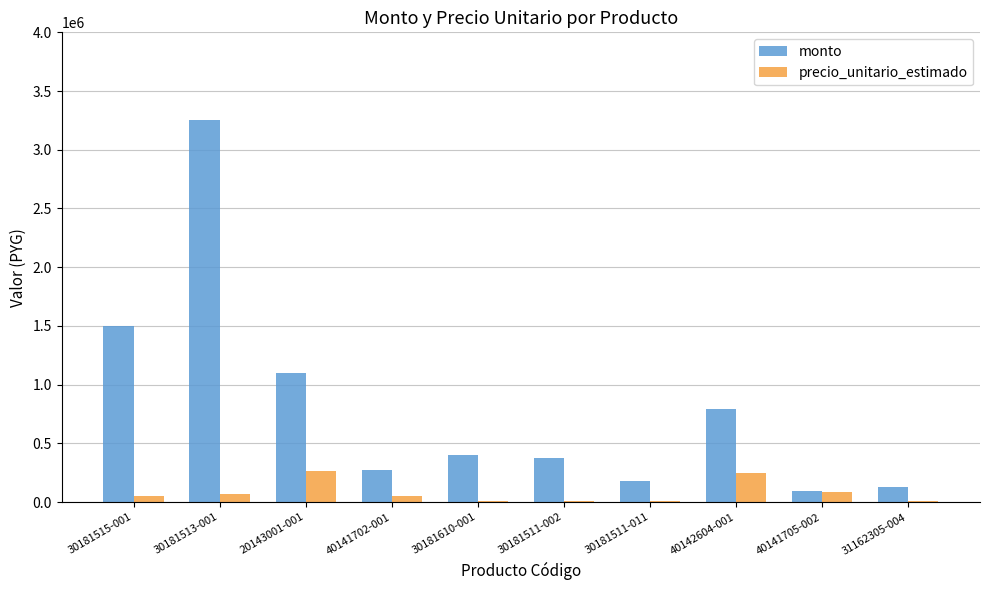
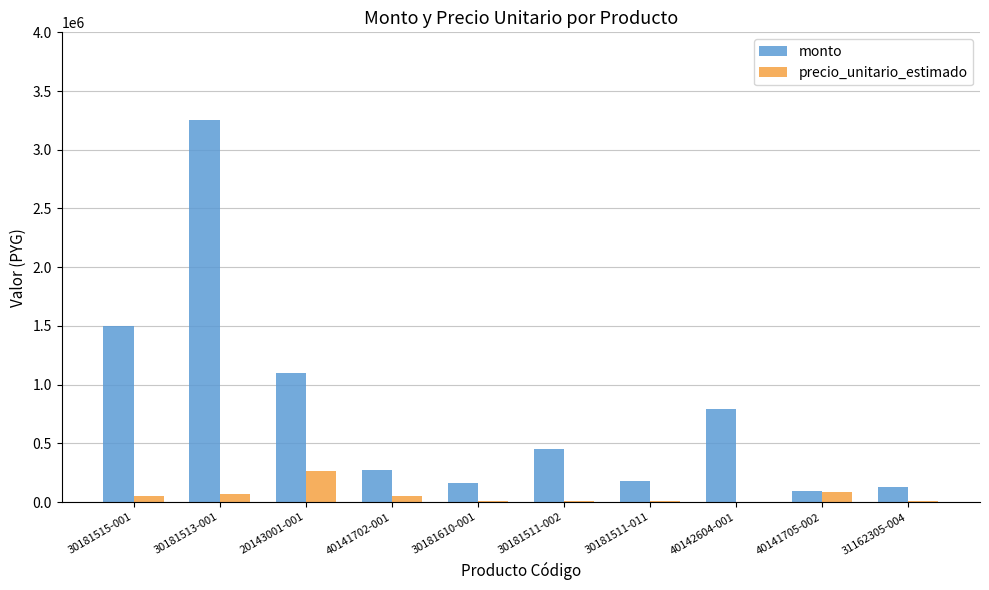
monto, 30181610-001: 400000 -> 170000
monto, 30181511-002: 370000 -> 460000
precio_unitario_estimado, 40142604-001: 250000 -> 0
